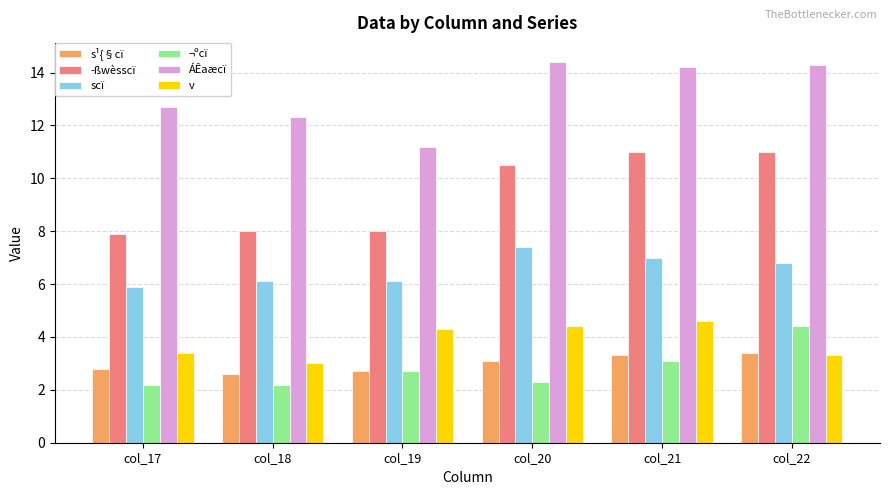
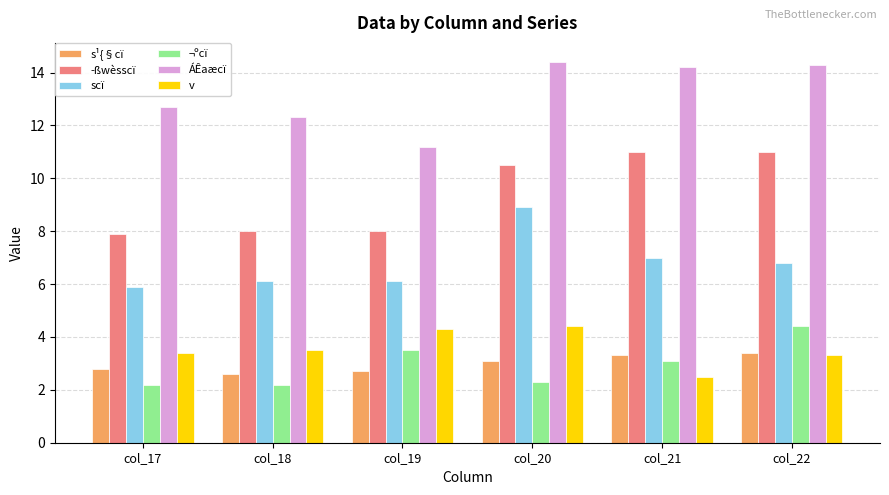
v, col_18: 3.0 -> 3.5
¬ºcï, col_19: 2.7 -> 3.5
scï, col_20: 7.4 -> 8.9
v, col_21: 4.6 -> 2.5
